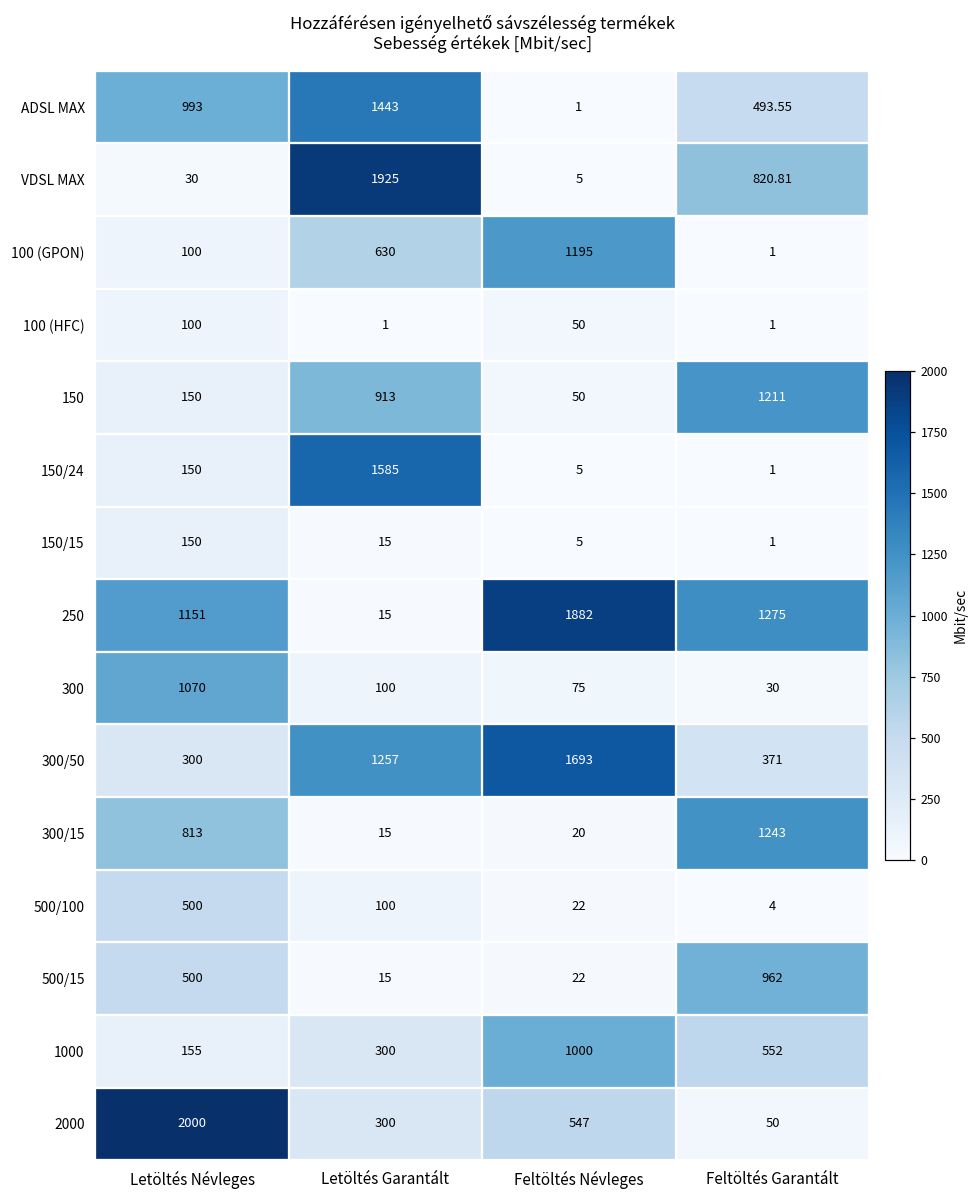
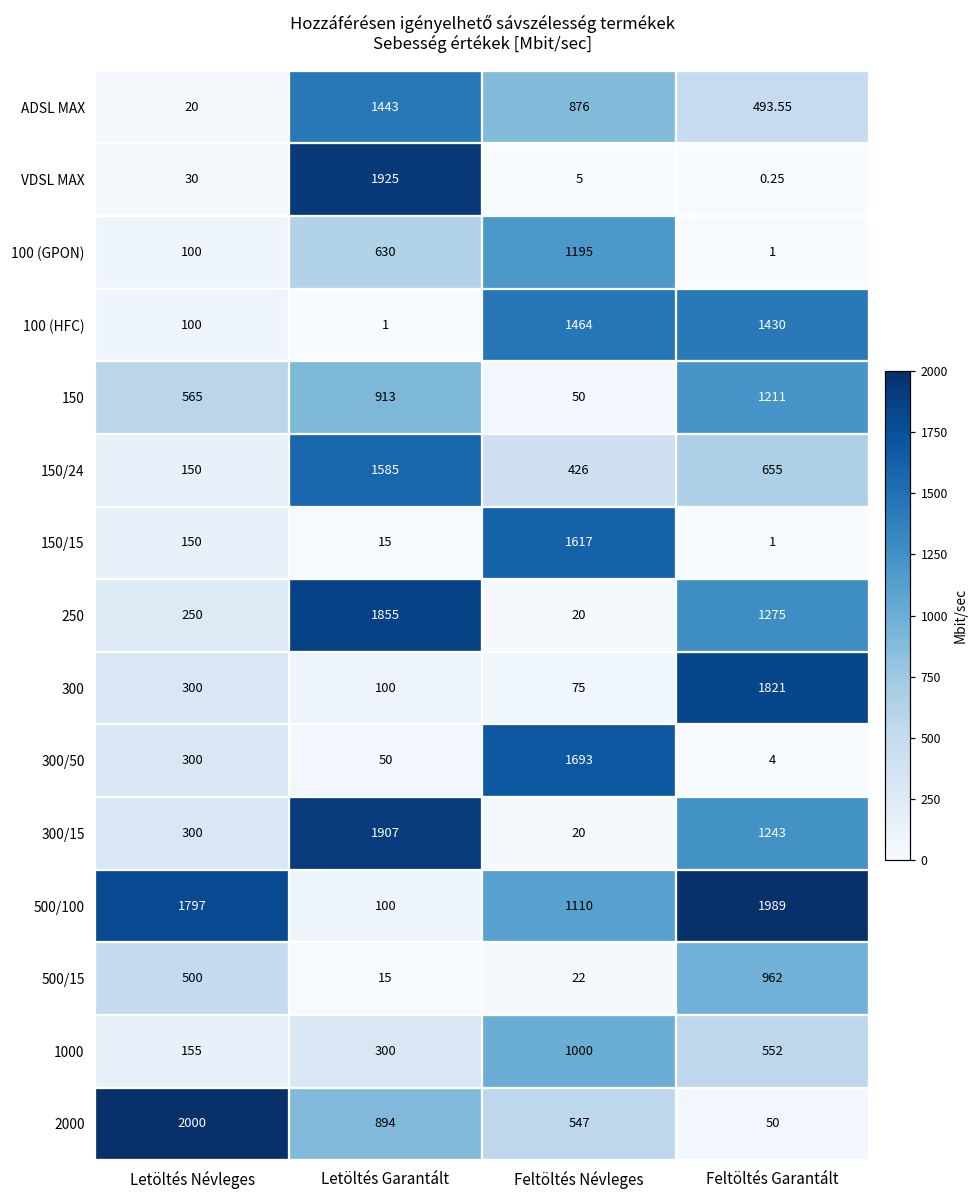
ADSL MAX, Letöltés Névleges: 993 -> 20
ADSL MAX, Feltöltés Névleges: 1 -> 876
VDSL MAX, Feltöltés Garantált: 820.81 -> 0.25
100 (HFC), Feltöltés Névleges: 50 -> 1464
100 (HFC), Feltöltés Garantált: 1 -> 1430
150, Letöltés Névleges: 150 -> 565
150/24, Feltöltés Névleges: 5 -> 426
150/24, Feltöltés Garantált: 1 -> 655
150/15, Feltöltés Névleges: 5 -> 1617
250, Letöltés Névleges: 1151 -> 250
250, Letöltés Garantált: 15 -> 1855
250, Feltöltés Névleges: 1882 -> 20
300, Letöltés Névleges: 1070 -> 300
300, Feltöltés Garantált: 30 -> 1821
300/50, Letöltés Garantált: 1257 -> 50
300/50, Feltöltés Garantált: 371 -> 4
300/15, Letöltés Névleges: 813 -> 300
300/15, Letöltés Garantált: 15 -> 1907
500/100, Letöltés Névleges: 500 -> 1797
500/100, Feltöltés Névleges: 22 -> 1110
500/100, Feltöltés Garantált: 4 -> 1989
2000, Letöltés Garantált: 300 -> 894
